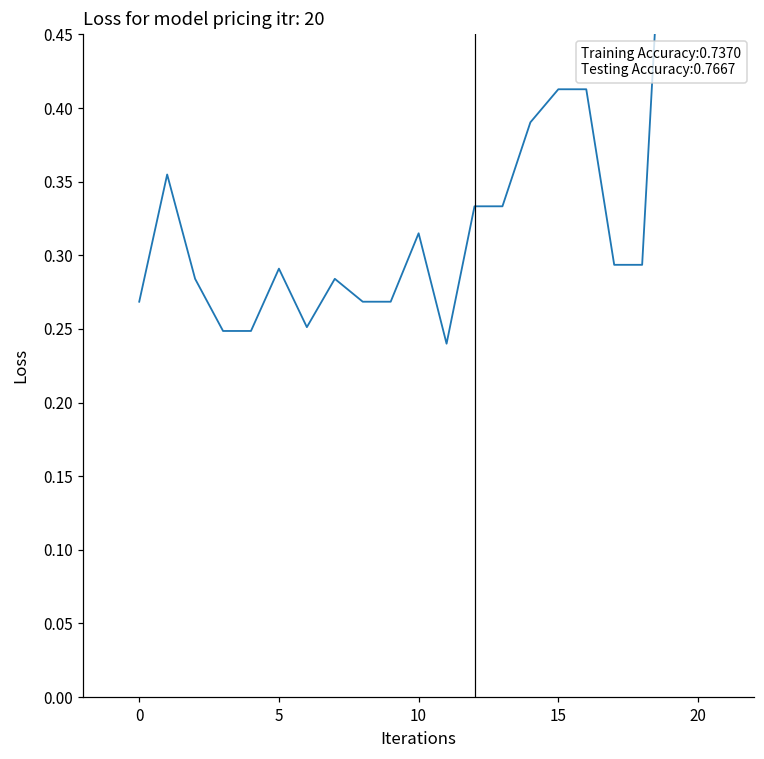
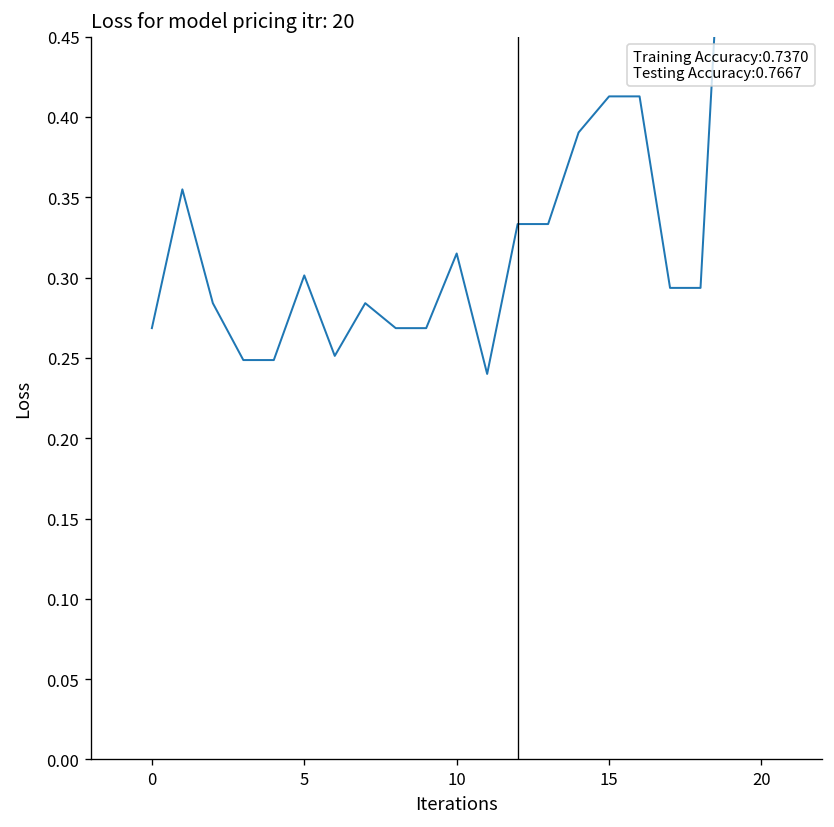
5: 0.291 -> 0.301
